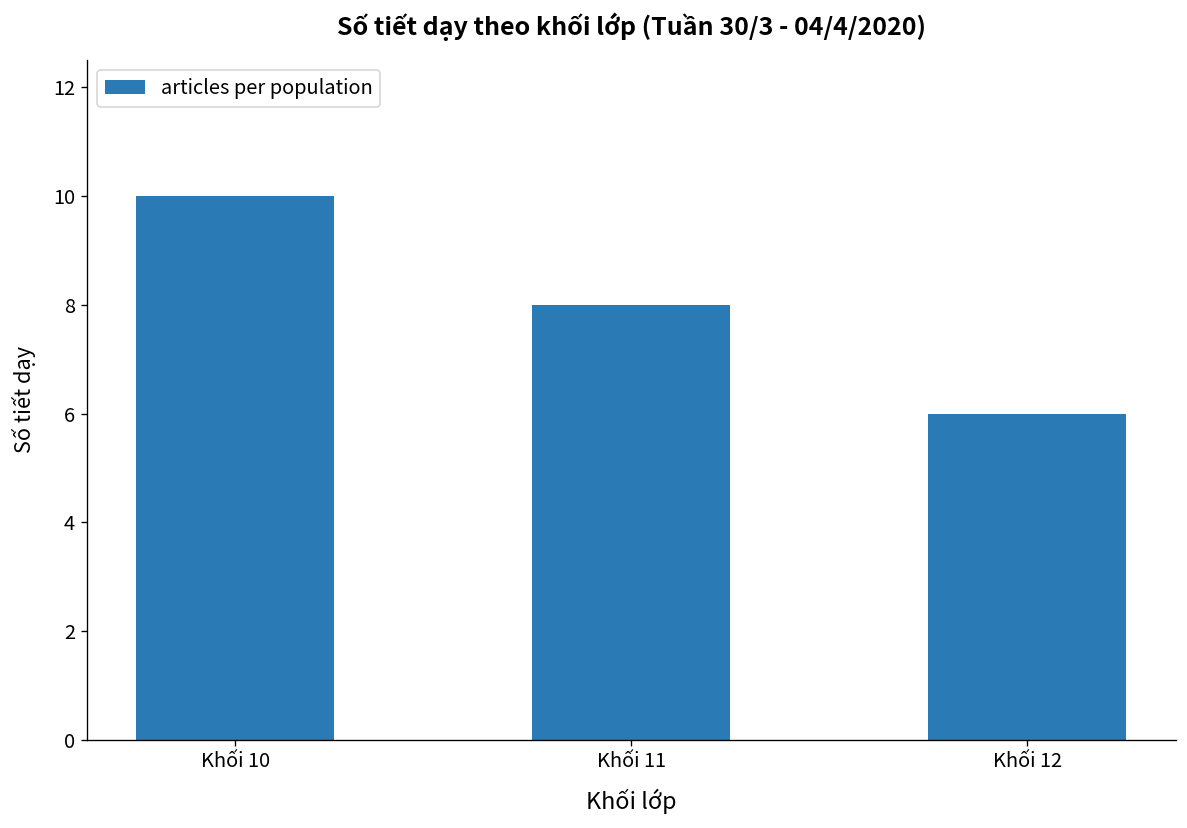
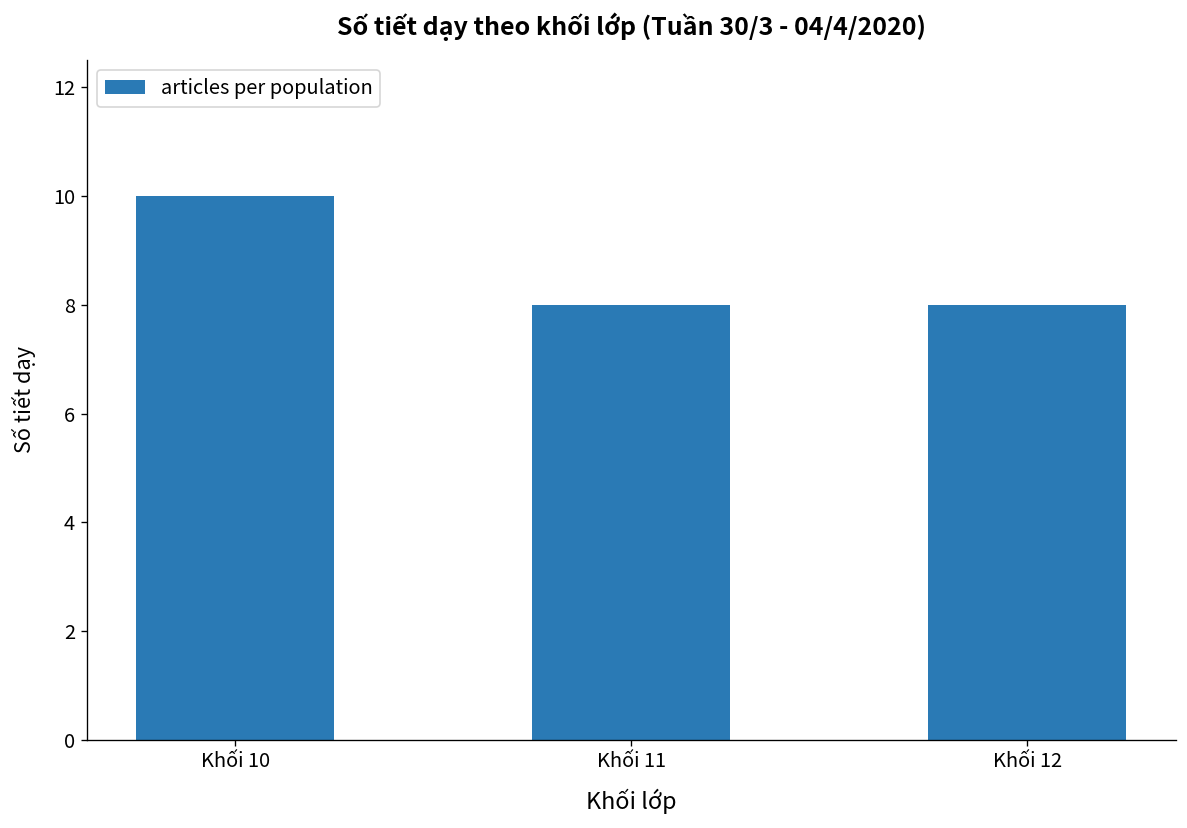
Khối 12: 6 -> 8
